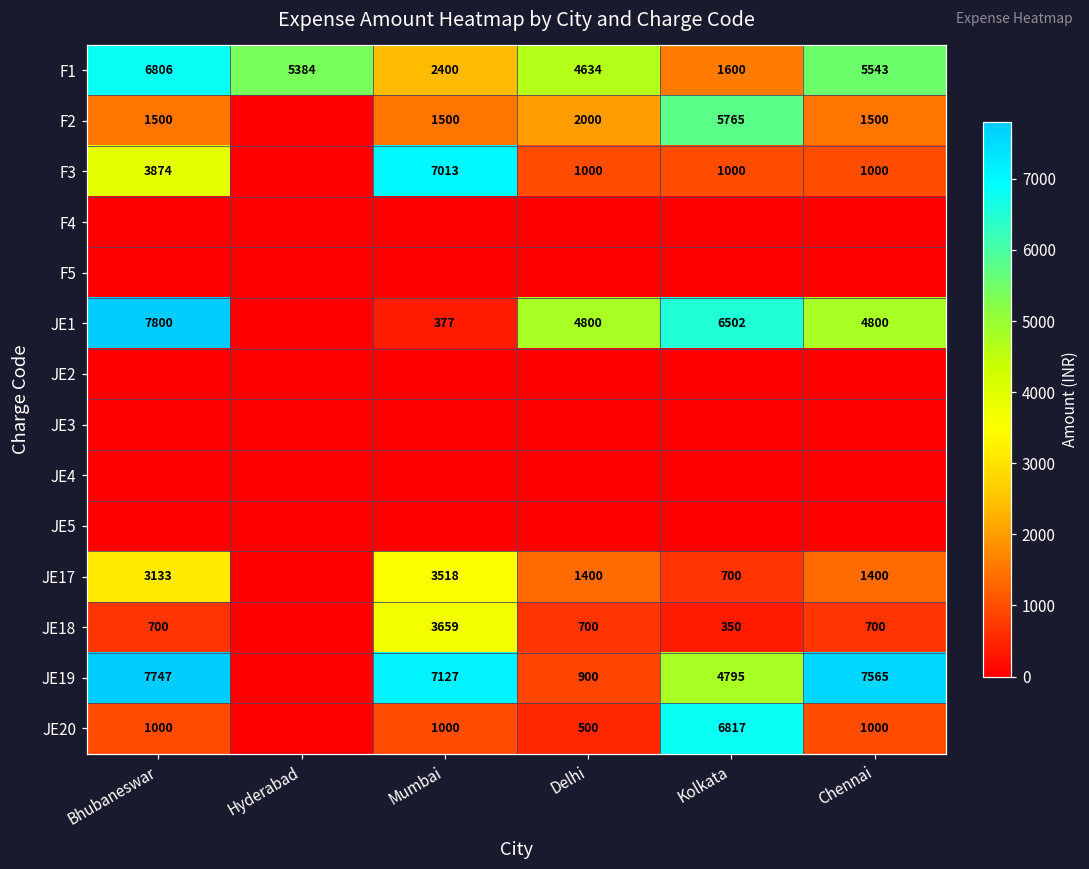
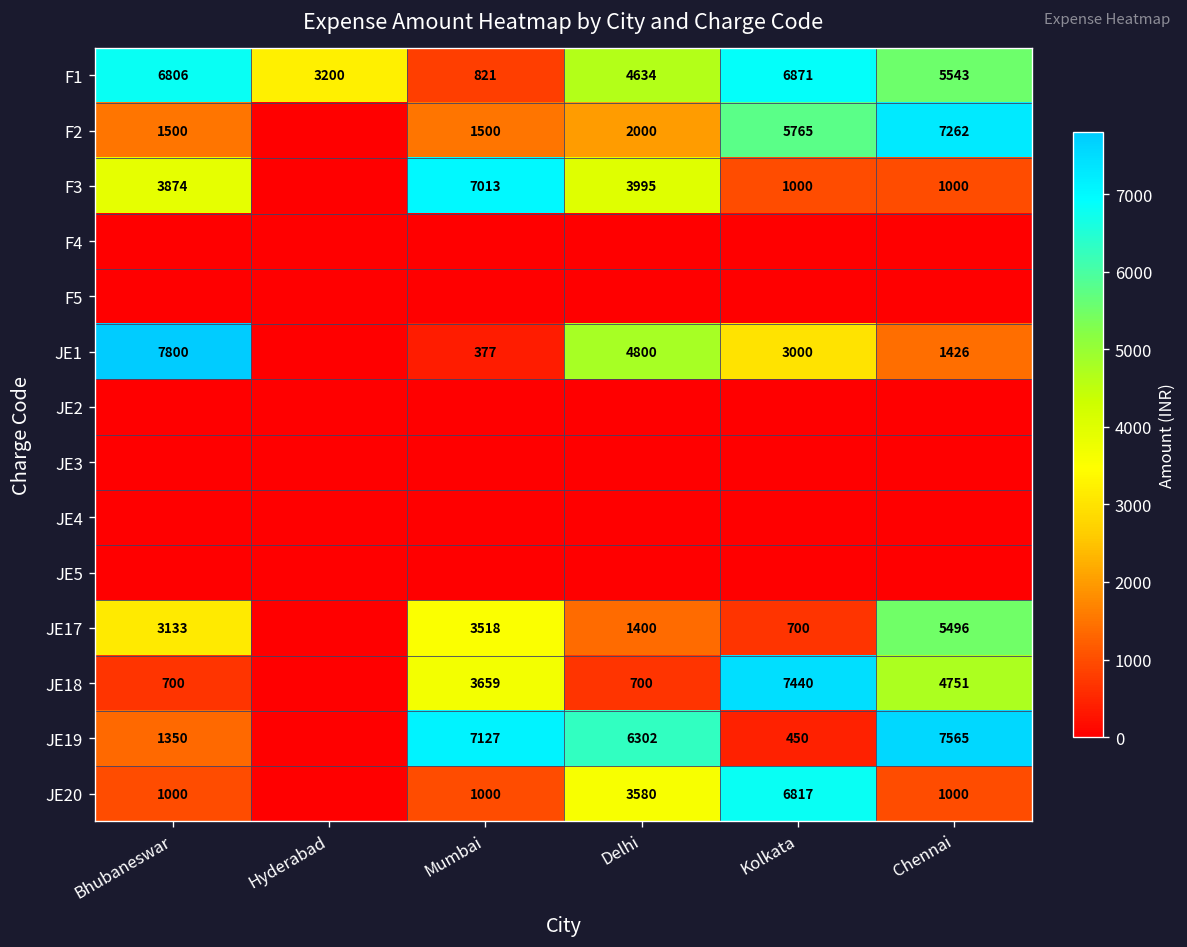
F1, Hyderabad: 5384 -> 3200
F1, Mumbai: 2400 -> 821
F1, Kolkata: 1600 -> 6871
F2, Chennai: 1500 -> 7262
F3, Delhi: 1000 -> 3995
JE1, Kolkata: 6502 -> 3000
JE1, Chennai: 4800 -> 1426
JE17, Chennai: 1400 -> 5496
JE18, Kolkata: 350 -> 7440
JE18, Chennai: 700 -> 4751
JE19, Bhubaneswar: 7747 -> 1350
JE19, Delhi: 900 -> 6302
JE19, Kolkata: 4795 -> 450
JE20, Delhi: 500 -> 3580
